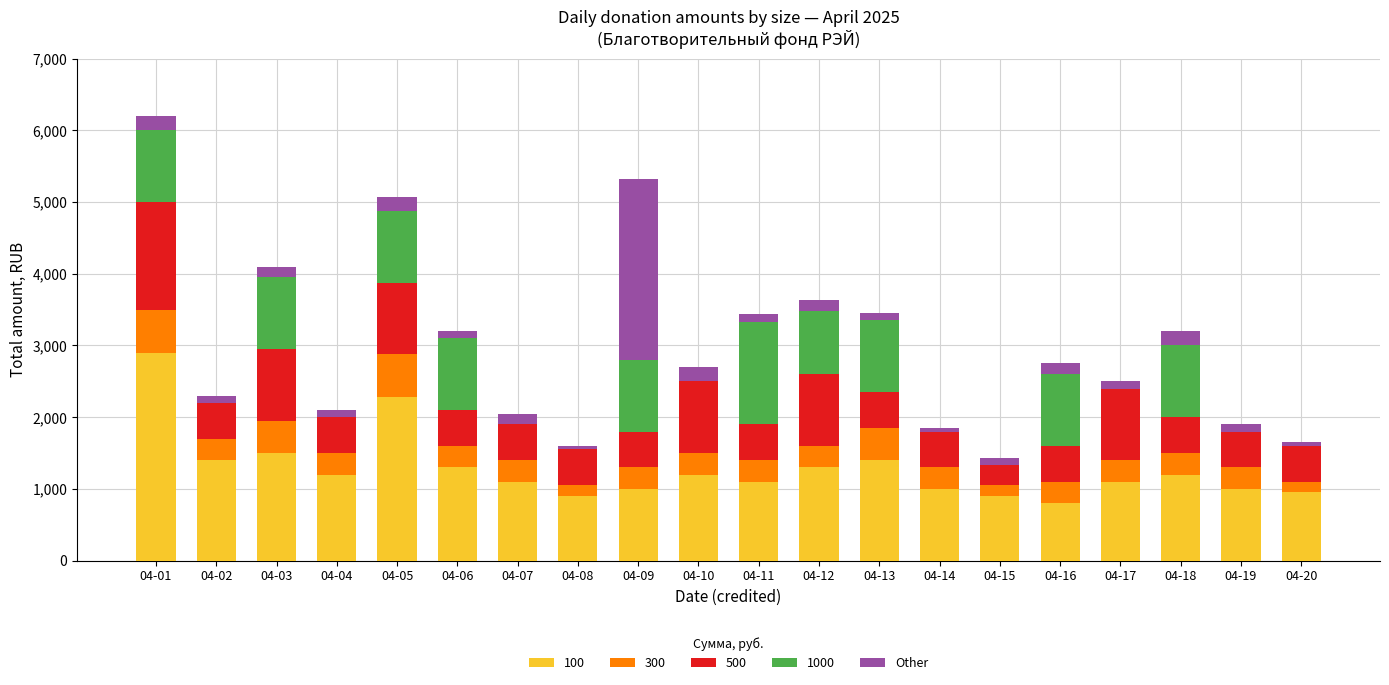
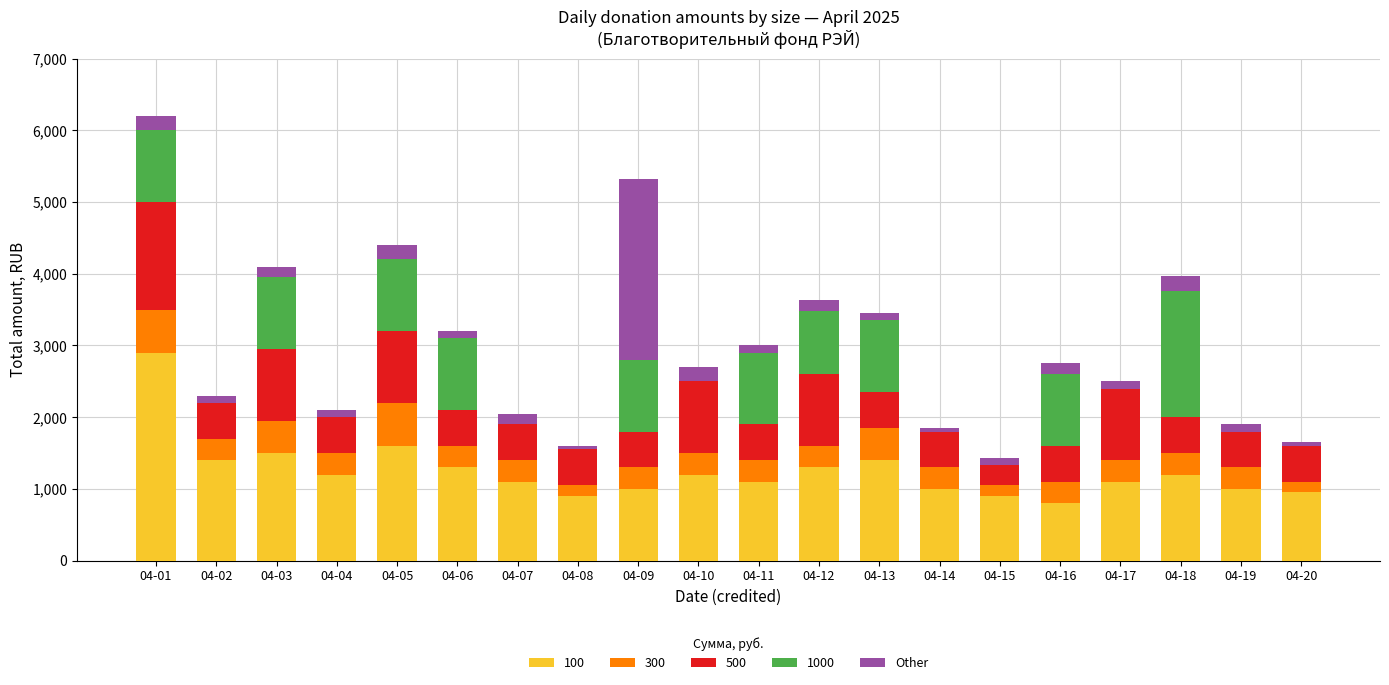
100, 04-05: 2,300 -> 1,600
1000, 04-11: 1,400 -> 1,000
1000, 04-18: 1,000 -> 1,800
